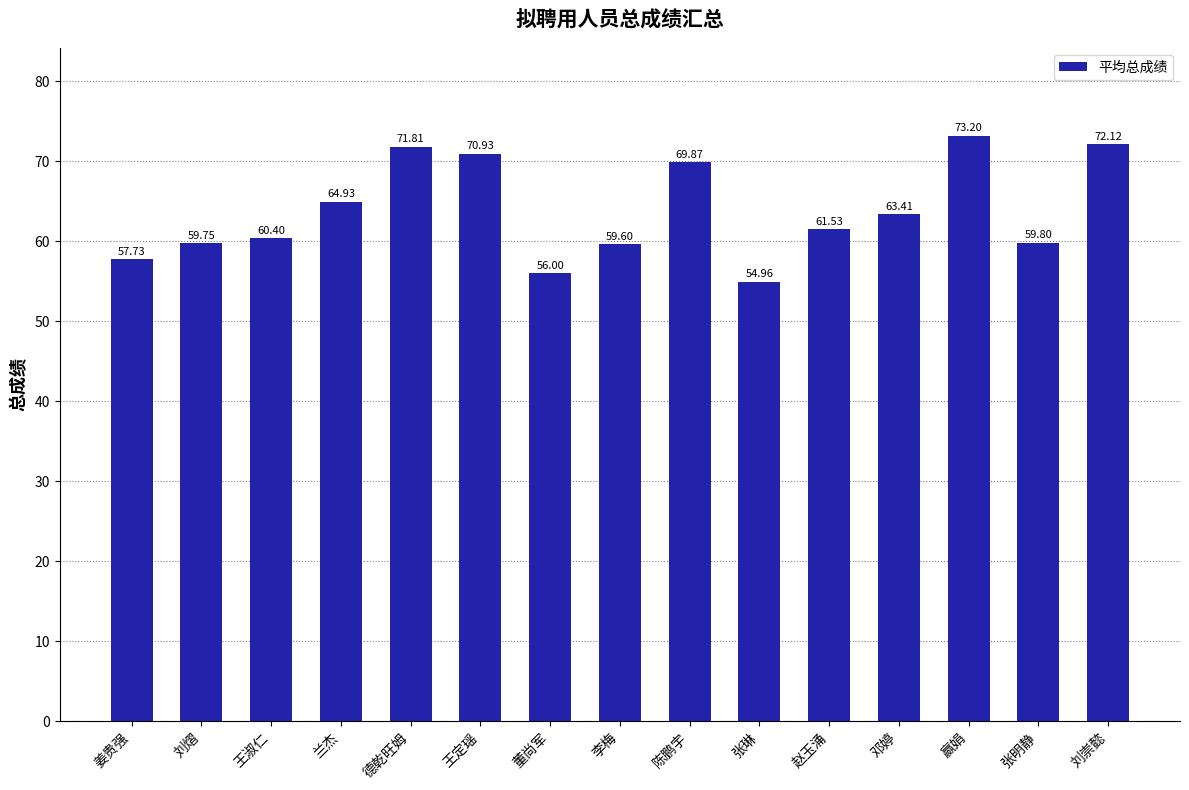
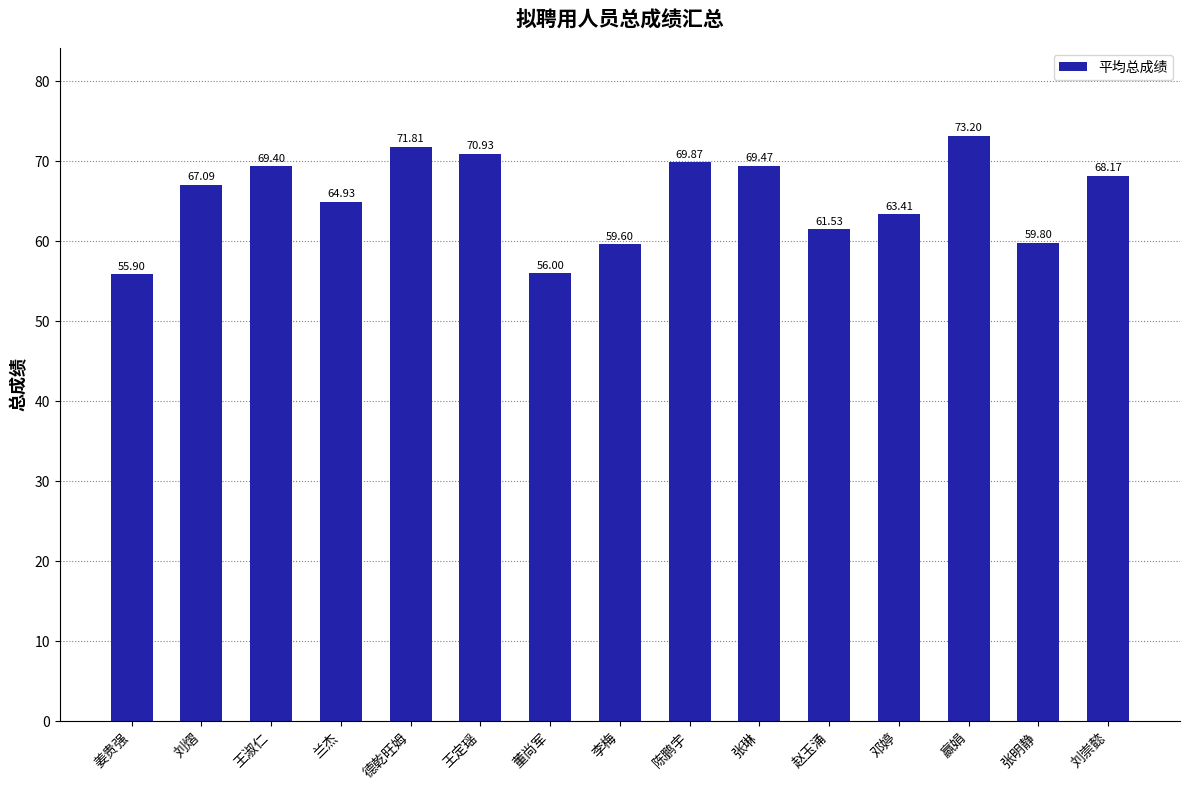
姜贵强: 57.73 -> 55.90
刘熠: 59.75 -> 67.09
王淑仁: 60.40 -> 69.40
张琳: 54.96 -> 69.47
刘崇懿: 72.12 -> 68.17
